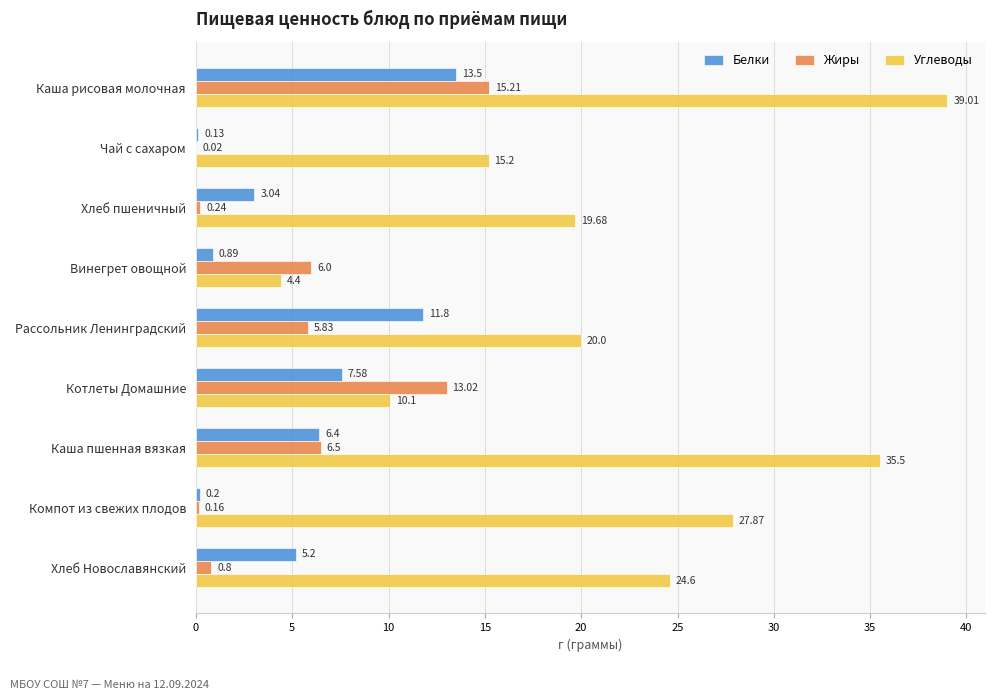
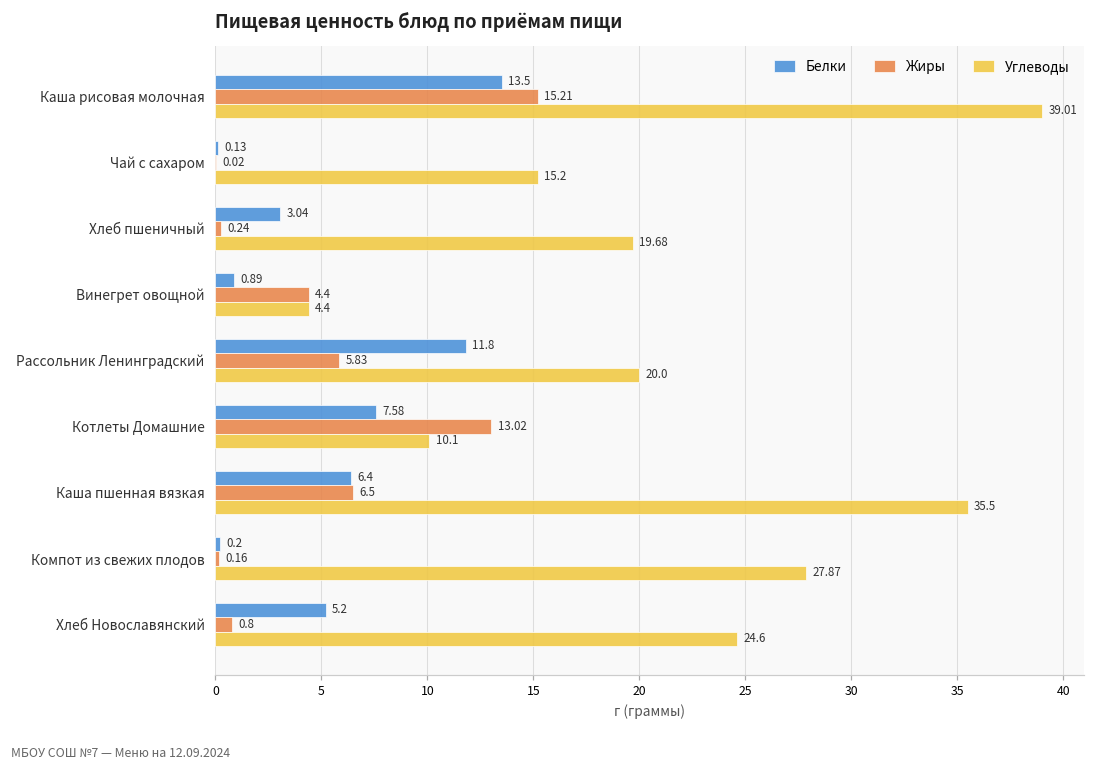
Жиры, Винегрет овощной: 6.0 -> 4.4
